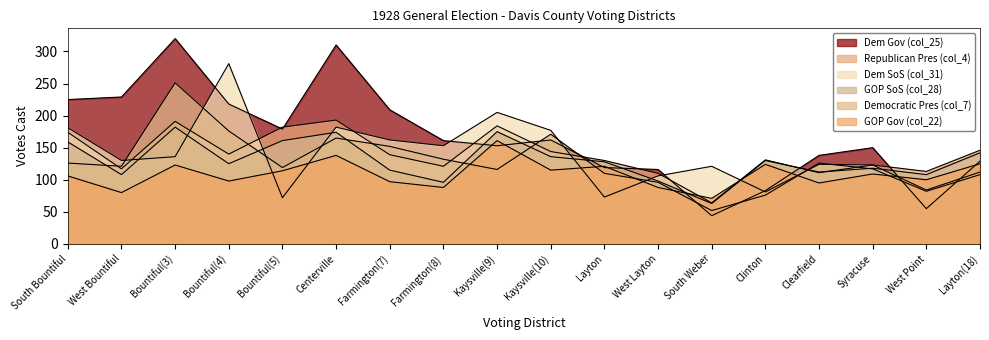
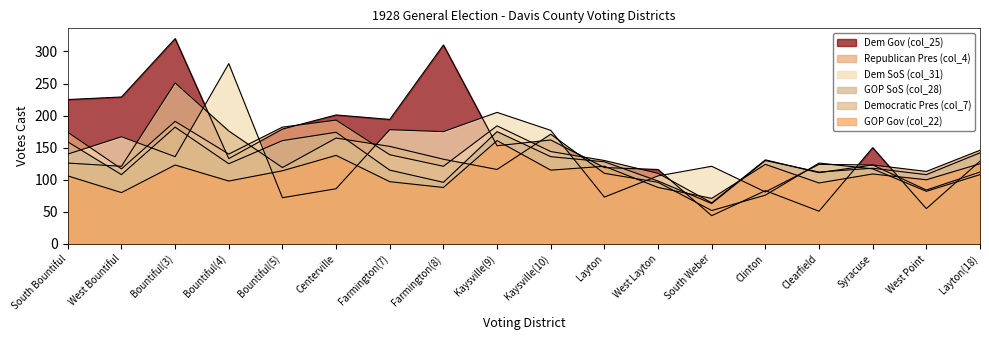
Dem SoS (col_31), South Bountiful: 180 -> 140
Dem SoS (col_31), West Bountiful: 130 -> 170
Dem Gov (col_25), Bountiful(4): 220 -> 130
Dem Gov (col_25), Centerville: 310 -> 200
Dem SoS (col_31), Centerville: 180 -> 90
Dem Gov (col_25), Farmington(7): 210 -> 190
Dem SoS (col_31), Farmington(7): 160 -> 180
Dem Gov (col_25), Farmington(8): 160 -> 310
Dem SoS (col_31), Farmington(8): 150 -> 180
Dem Gov (col_25), Clearfield: 140 -> 50
